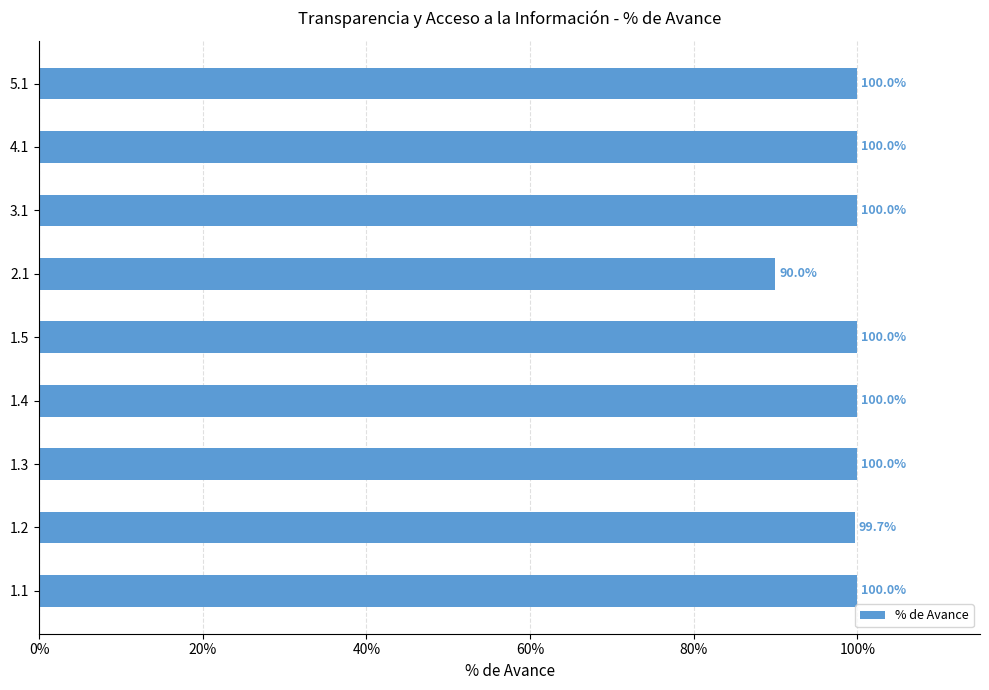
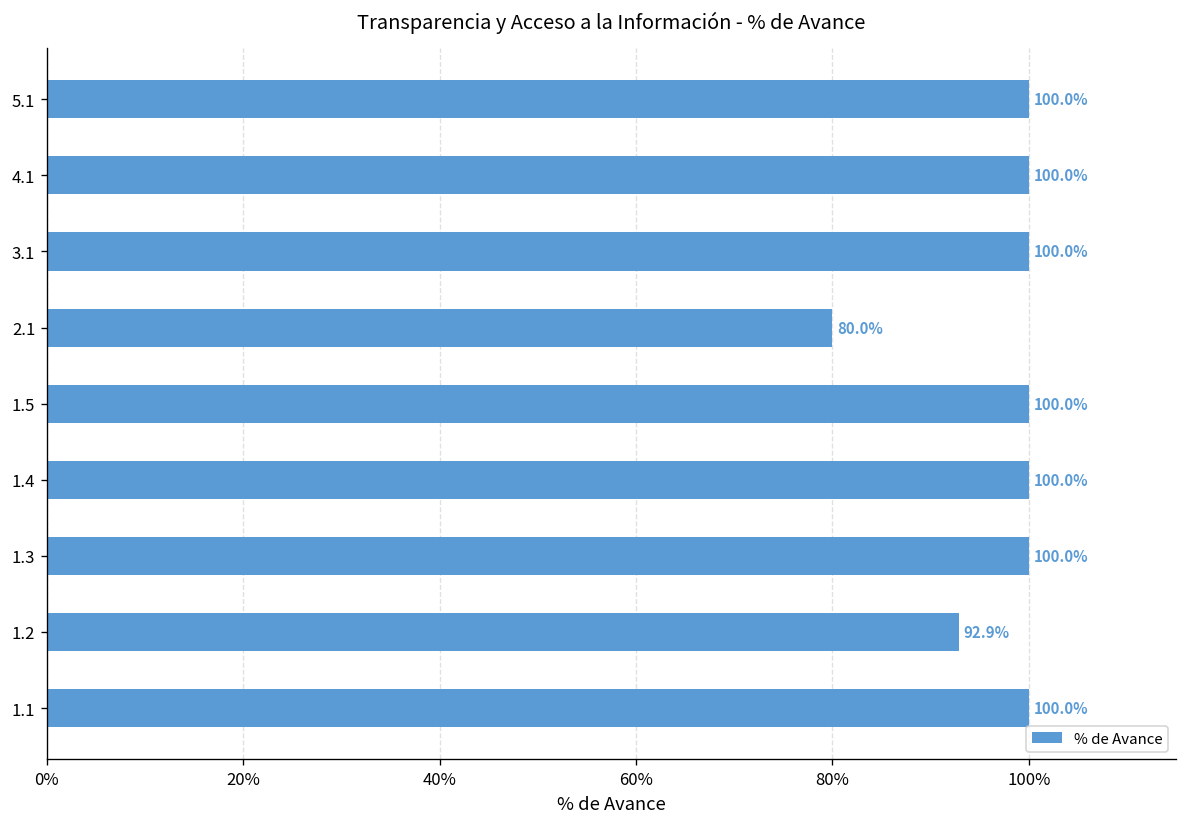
2.1: 90.0% -> 80.0%
1.2: 99.7% -> 92.9%
